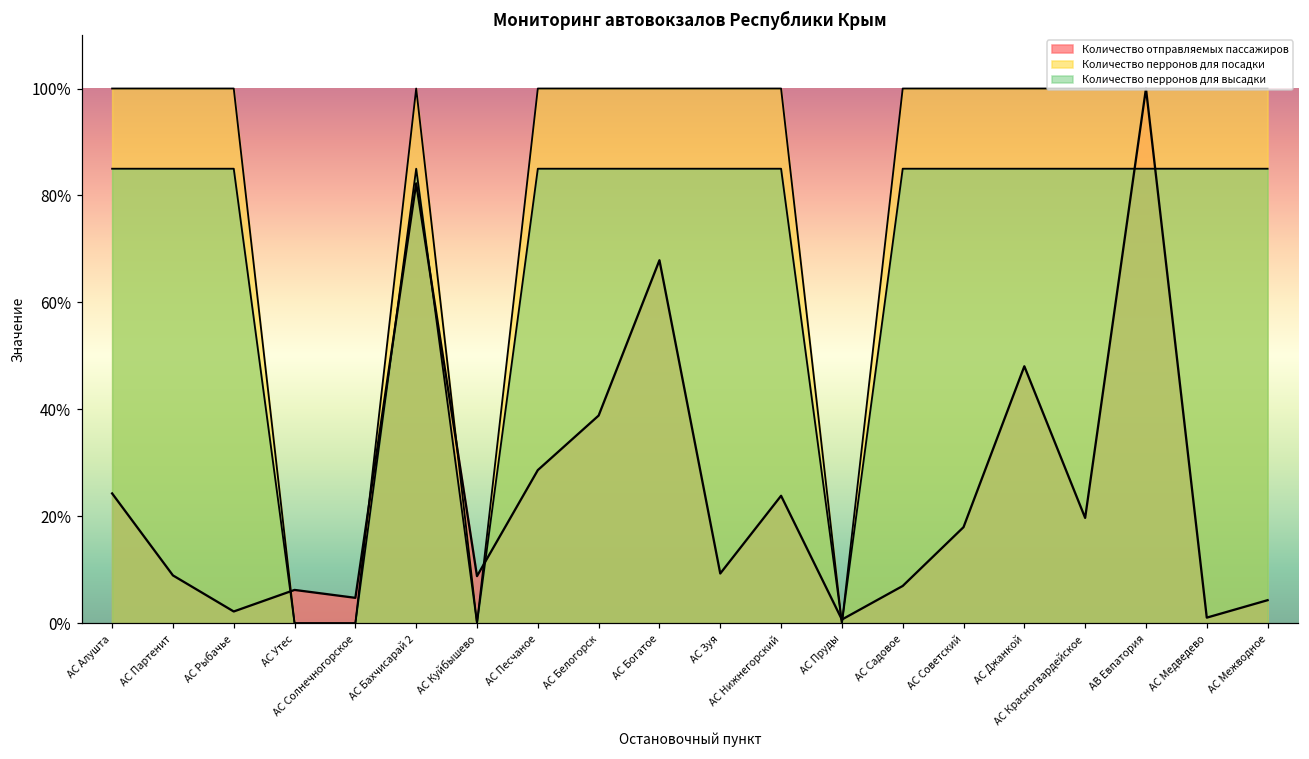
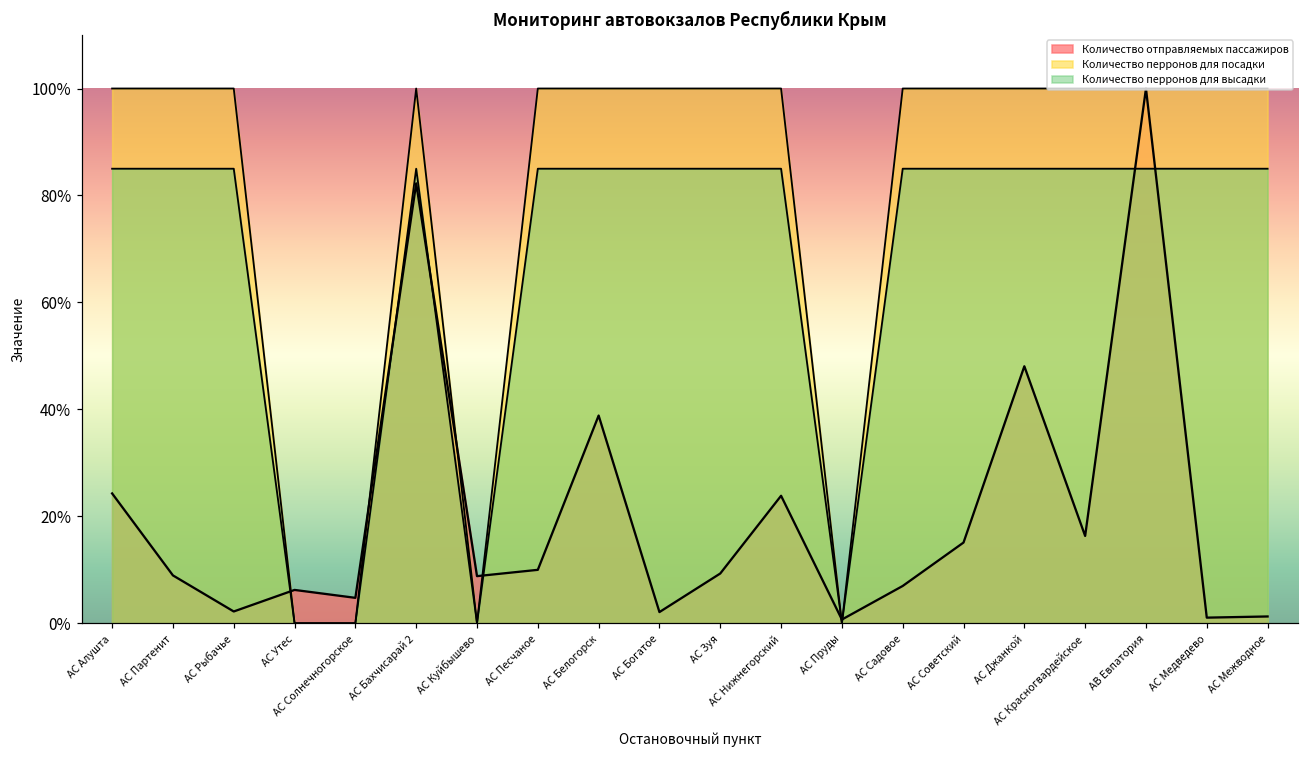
Количество отправляемых пассажиров, АС Песчаное: 29% -> 10%
Количество отправляемых пассажиров, АС Богатое: 68% -> 2%
Количество отправляемых пассажиров, АС Советский: 18% -> 15%
Количество отправляемых пассажиров, АС Красногвардейское: 20% -> 16%
Количество отправляемых пассажиров, АС Межводное: 4% -> 1%
